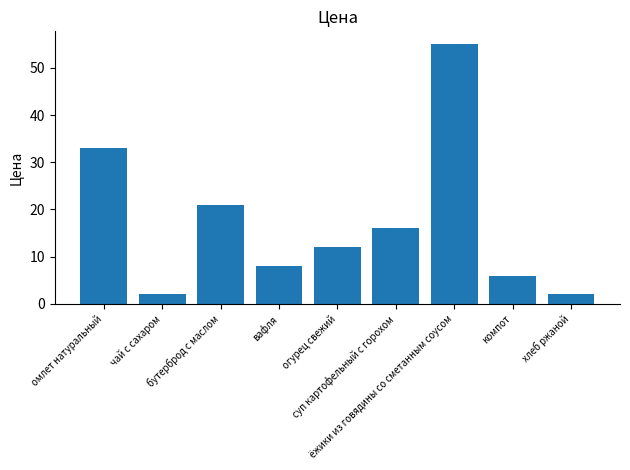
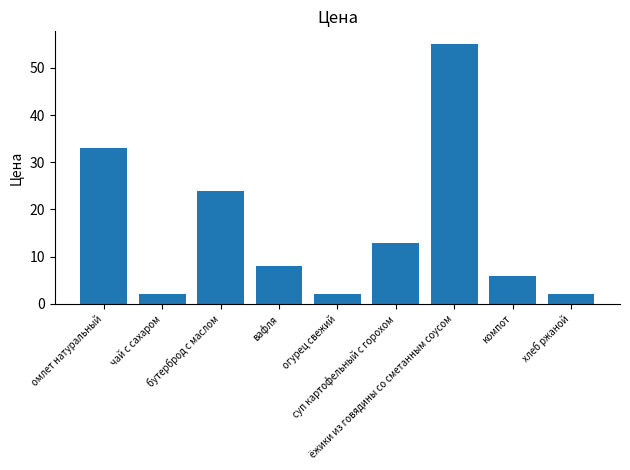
бутерброд с маслом: 21 -> 24
огурец свежий: 12 -> 2
суп картофельный с горохом: 16 -> 13
